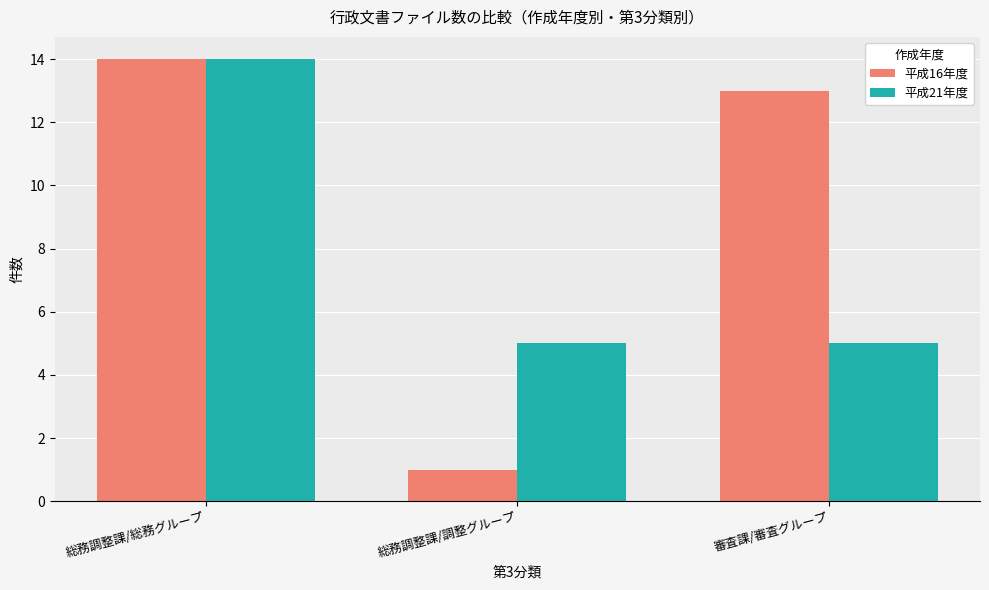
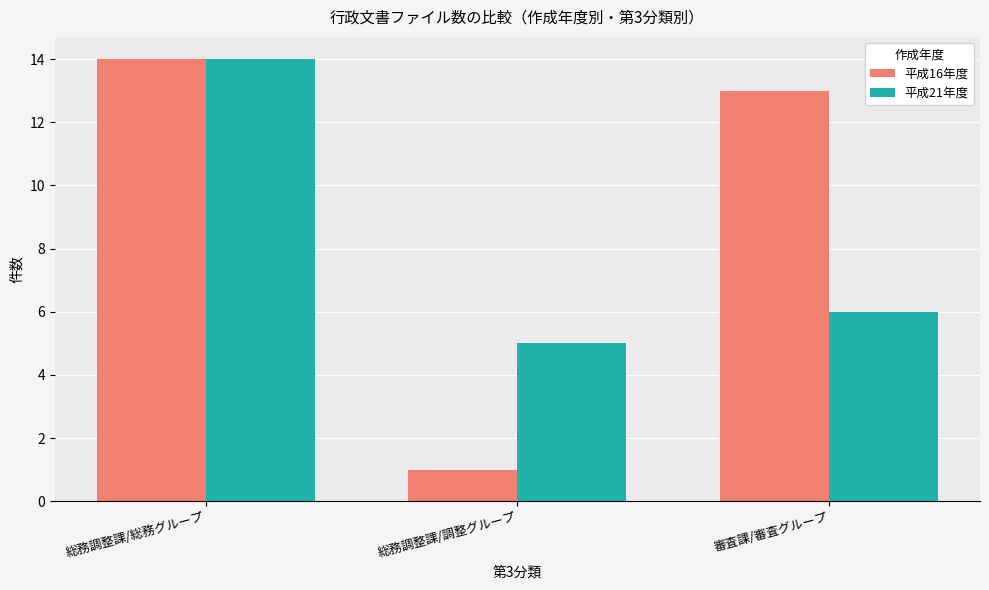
平成21年度, 審査課/審査グループ: 5 -> 6
